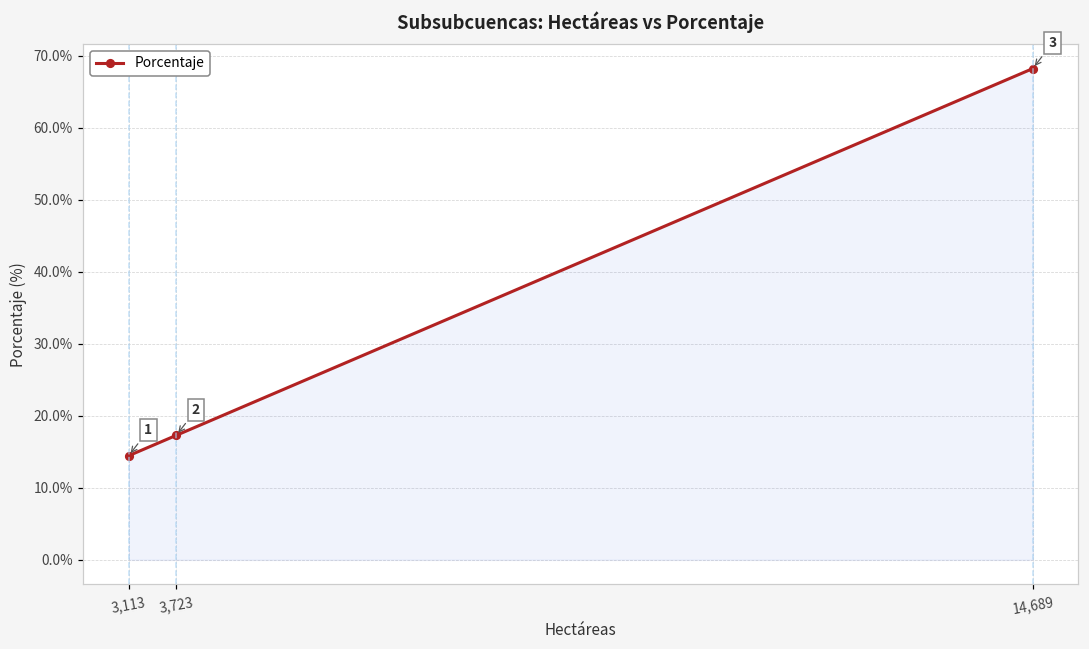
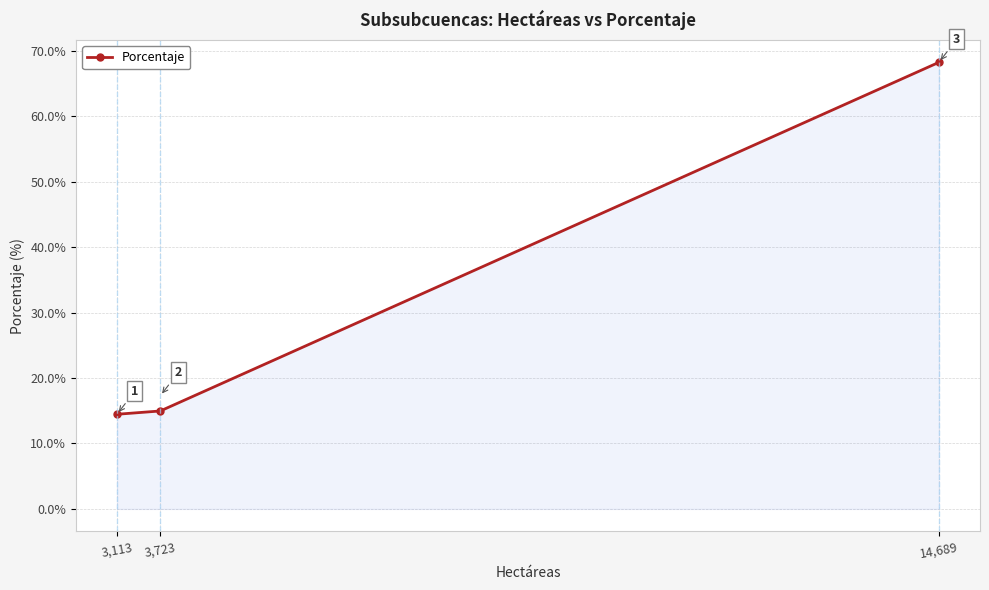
3,723: 17% -> 15%
